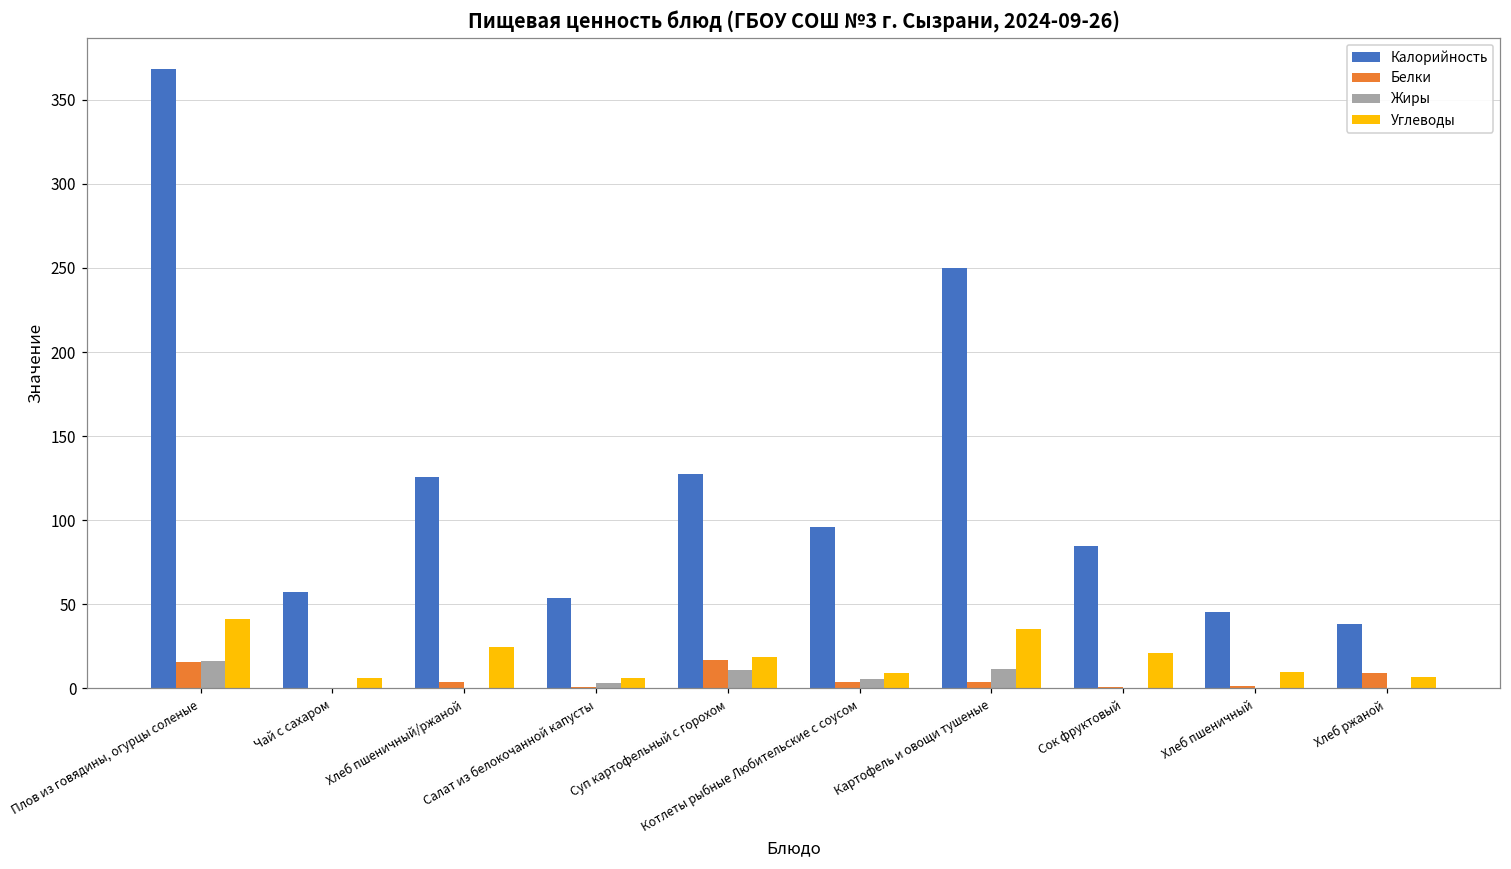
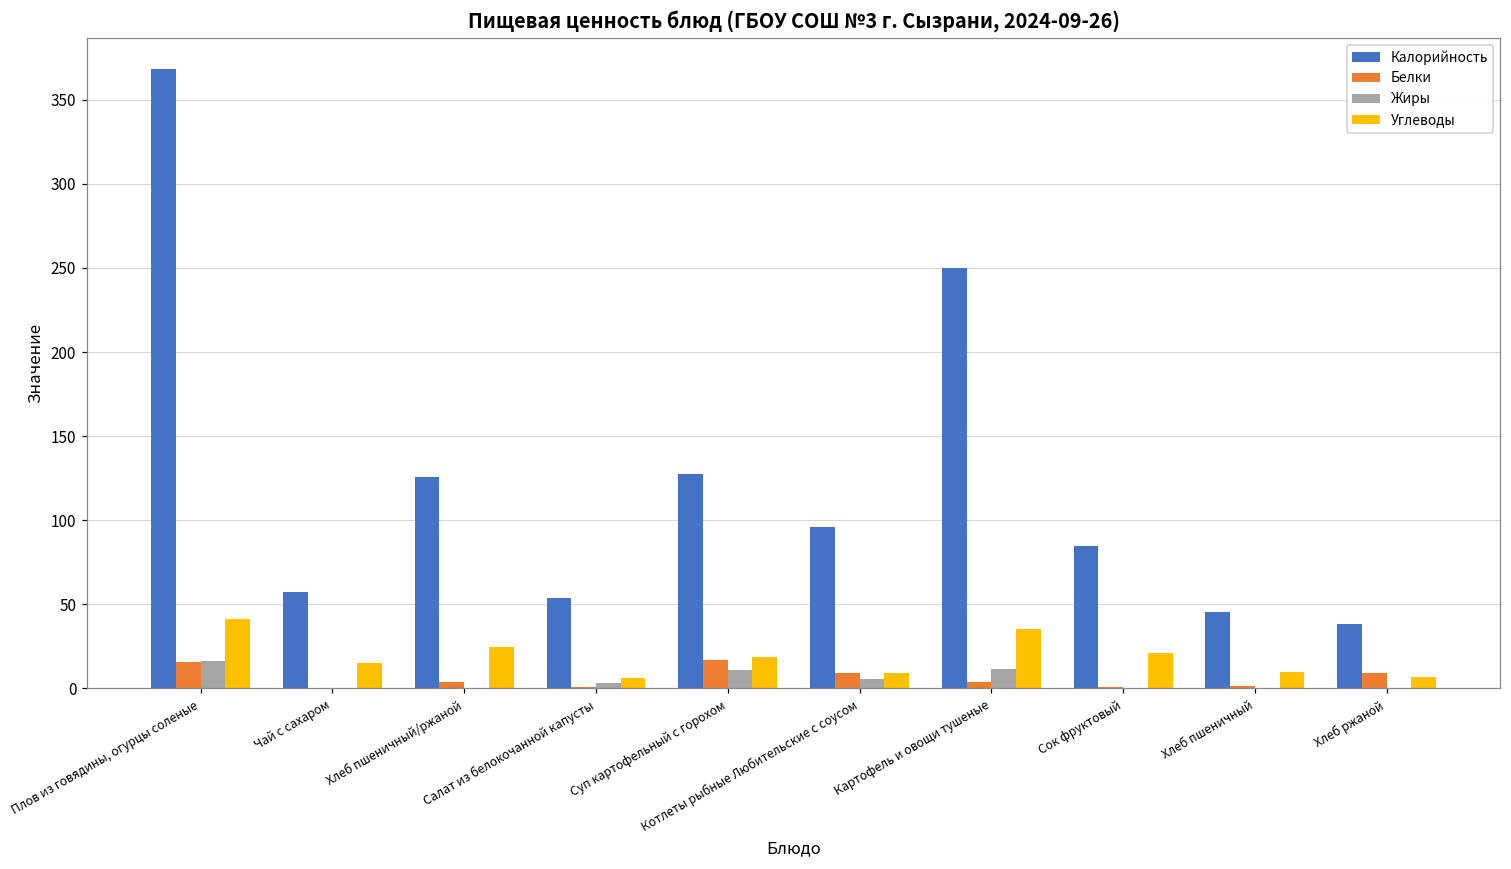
Углеводы, Чай с сахаром: 6 -> 15
Белки, Котлеты рыбные Любительские с соусом: 4 -> 9
